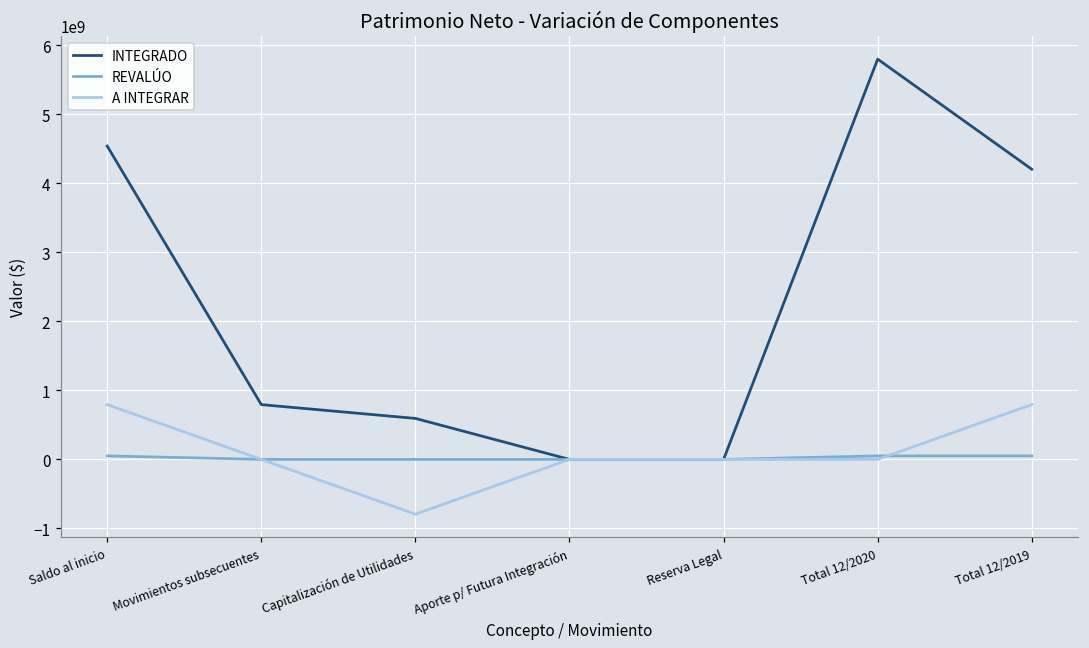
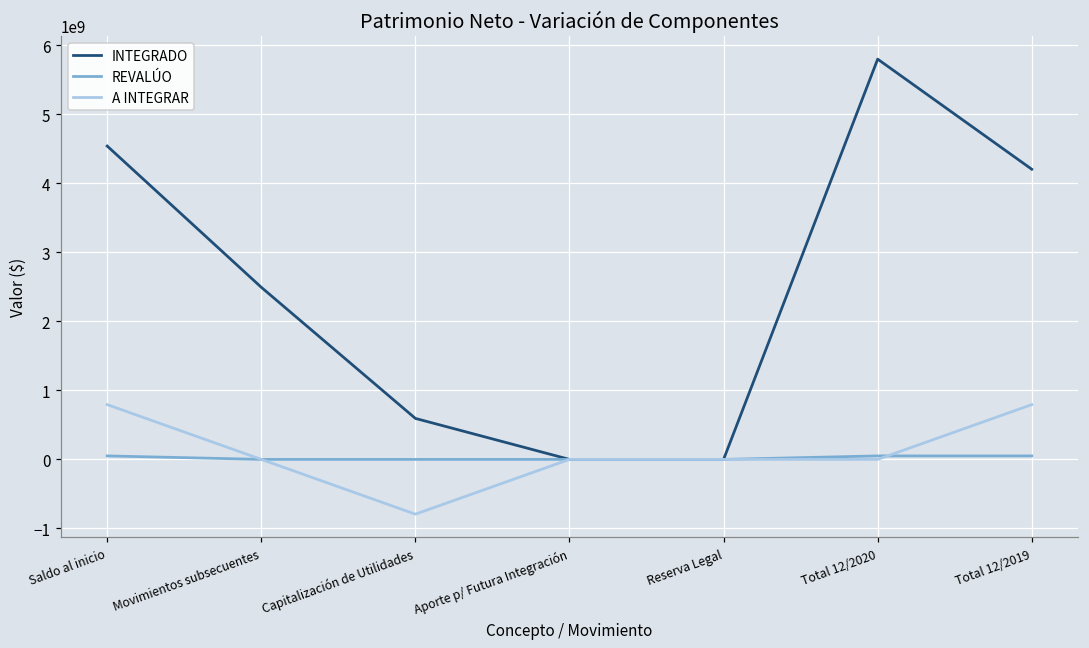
INTEGRADO, Movimientos subsecuentes: 800000000 -> 2500000000
